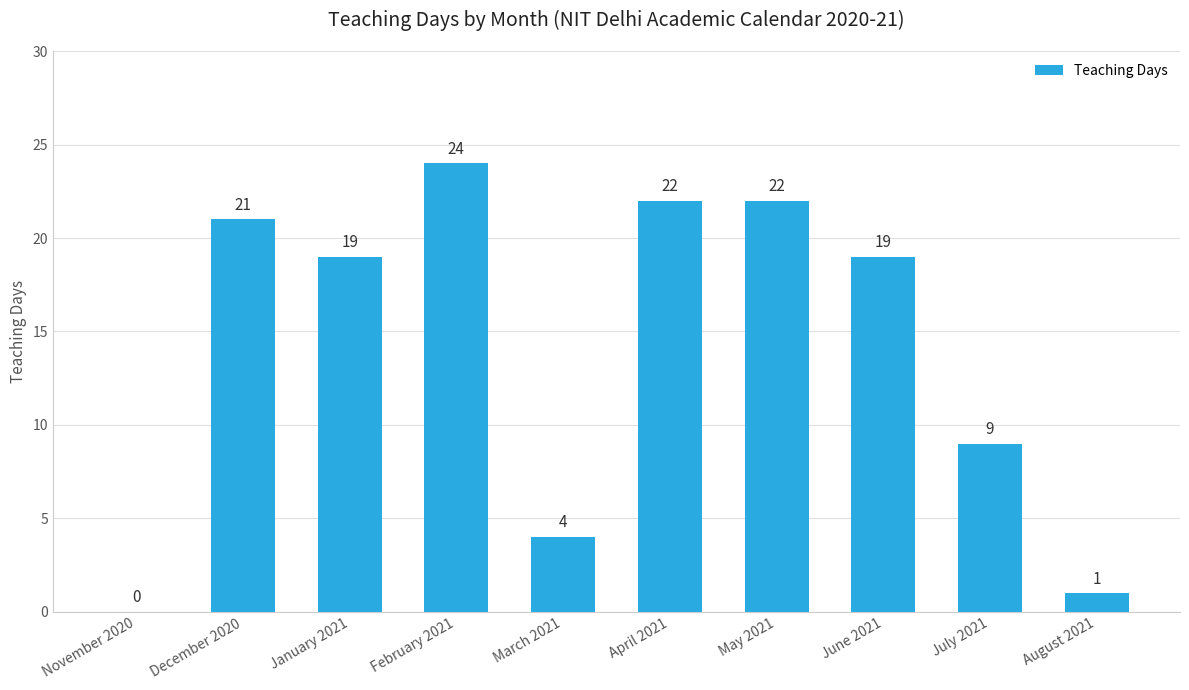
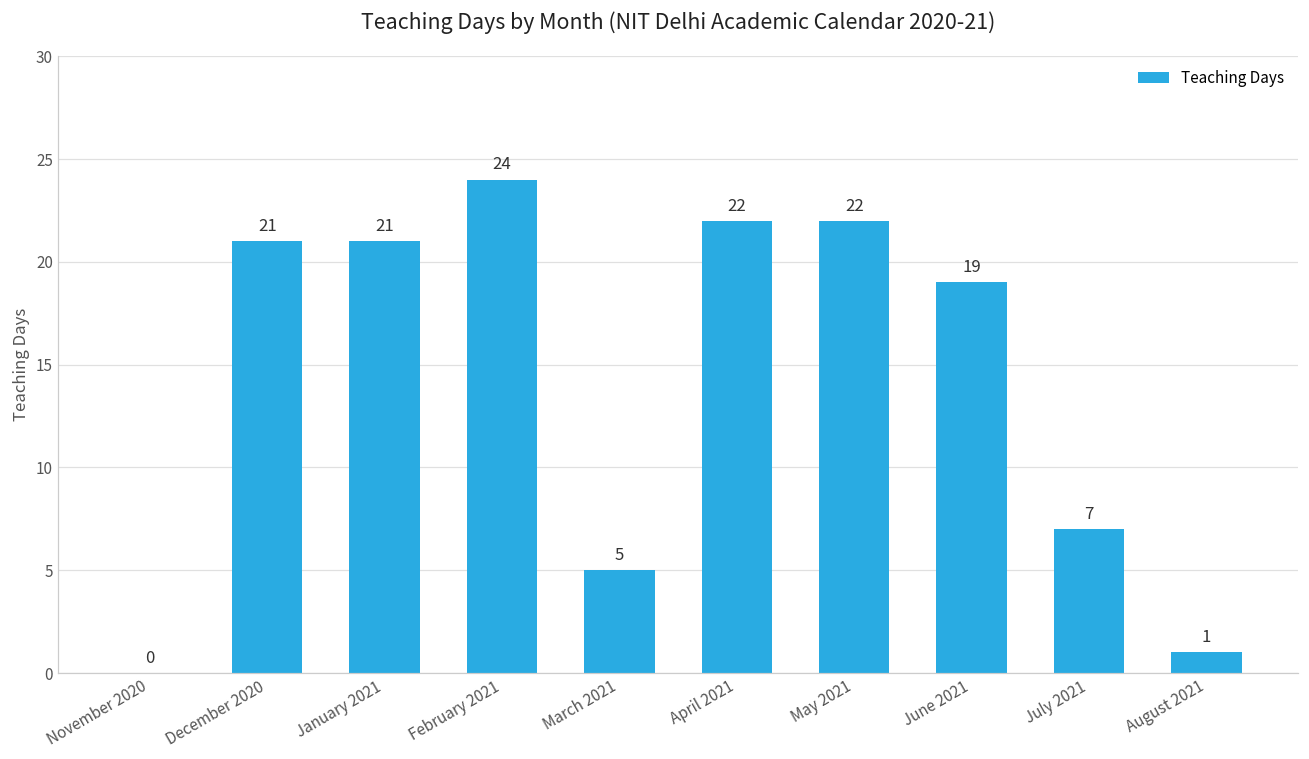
January 2021: 19 -> 21
March 2021: 4 -> 5
July 2021: 9 -> 7
